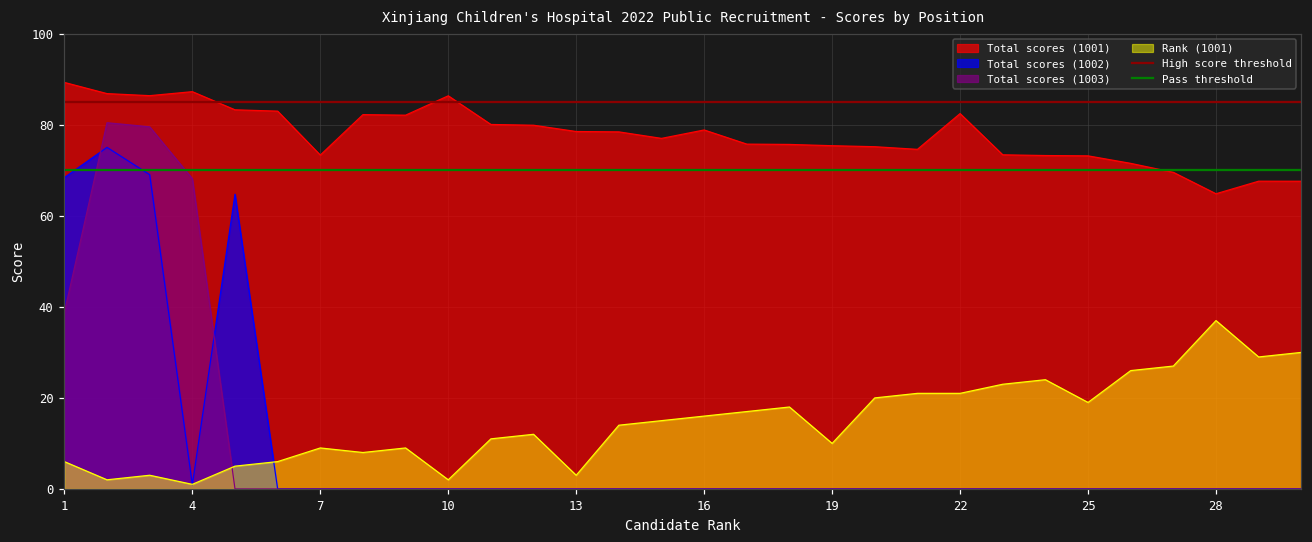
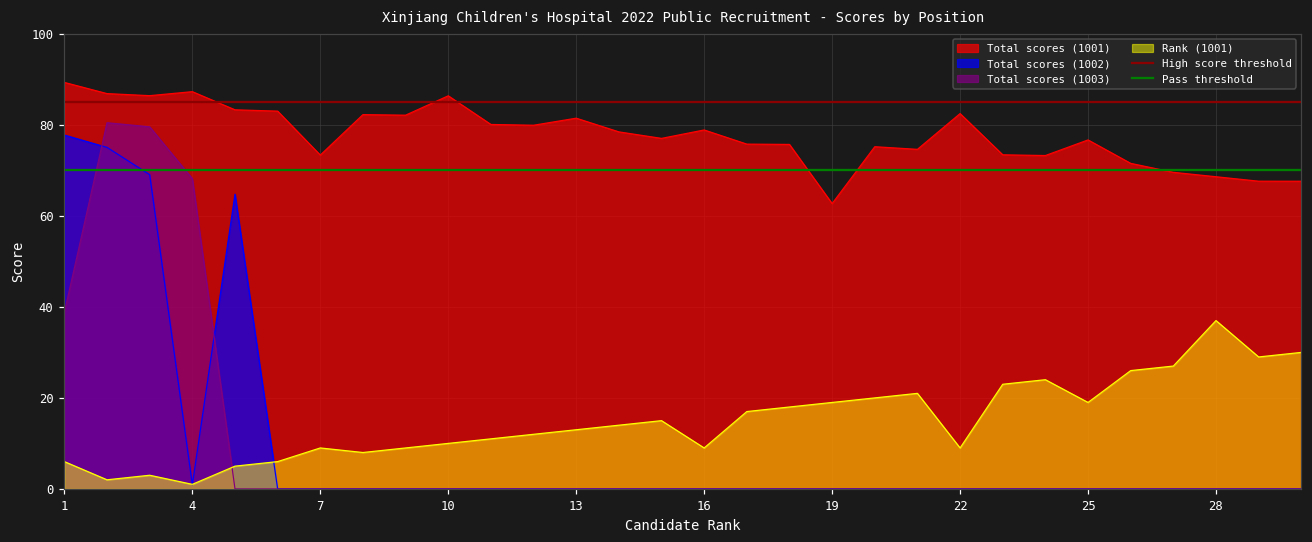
Total scores (1002), 1: 68 -> 78
Rank (1001), 10: 2 -> 10
Total scores (1001), 13: 79 -> 81
Rank (1001), 13: 3 -> 13
Rank (1001), 16: 16 -> 9
Total scores (1001), 19: 75 -> 63
Rank (1001), 19: 10 -> 19
Rank (1001), 22: 21 -> 9
Total scores (1001), 25: 73 -> 77
Total scores (1001), 28: 65 -> 69
